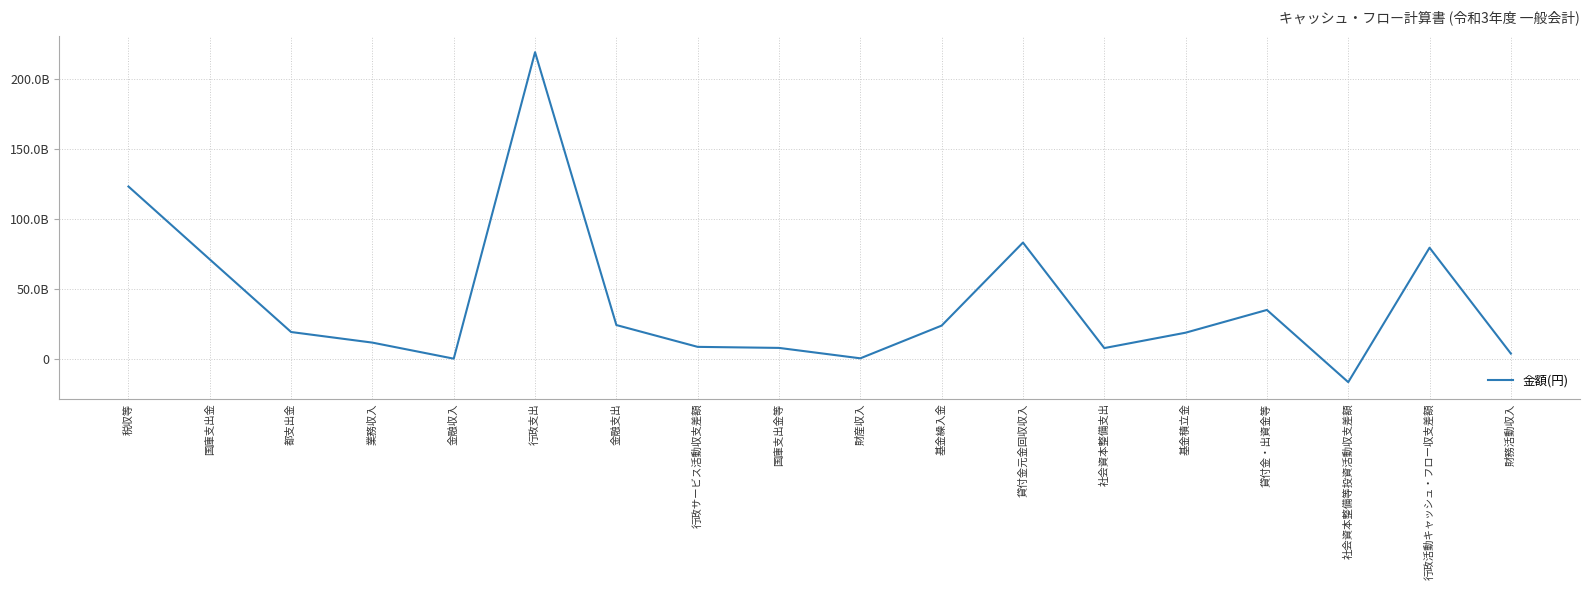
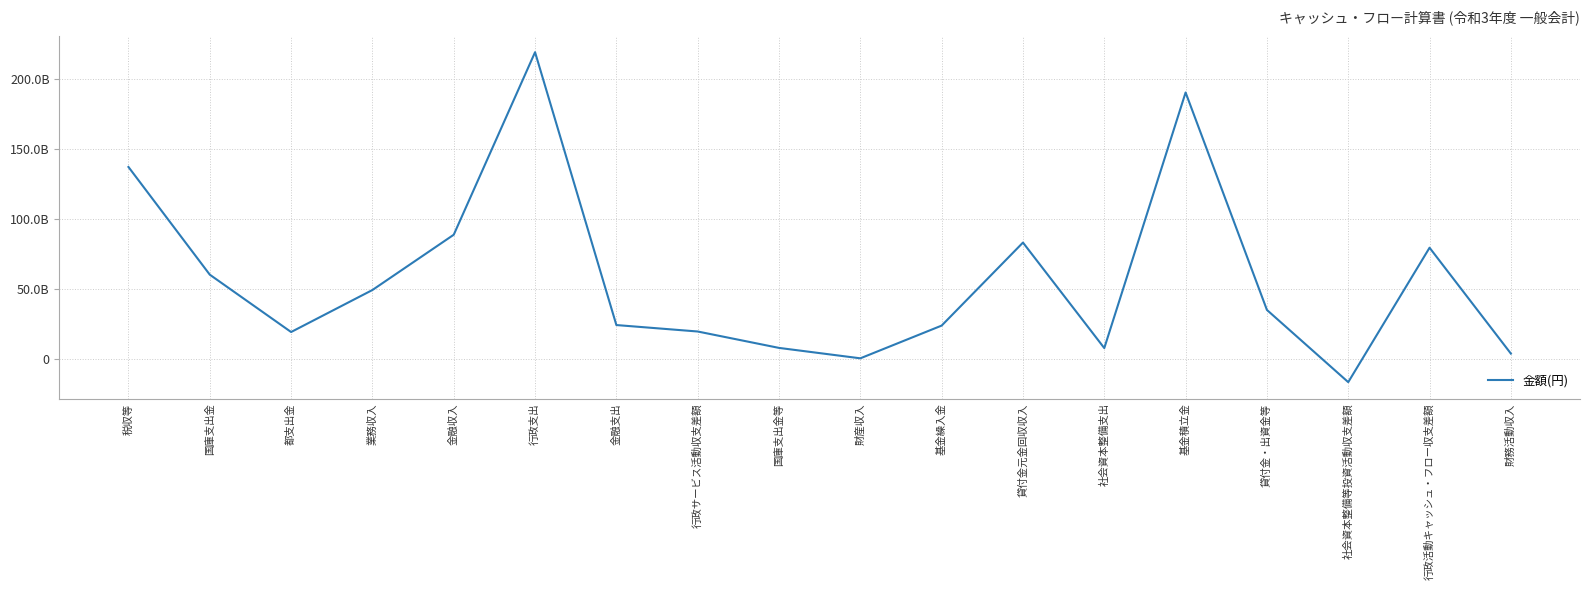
税収等: 123000000000 -> 137000000000
国庫支出金: 71000000000 -> 60000000000
業務収入: 12000000000 -> 49000000000
金融収入: 0 -> 89000000000
行政サービス活動収支差額: 9000000000 -> 20000000000
基金積立金: 19000000000 -> 191000000000
